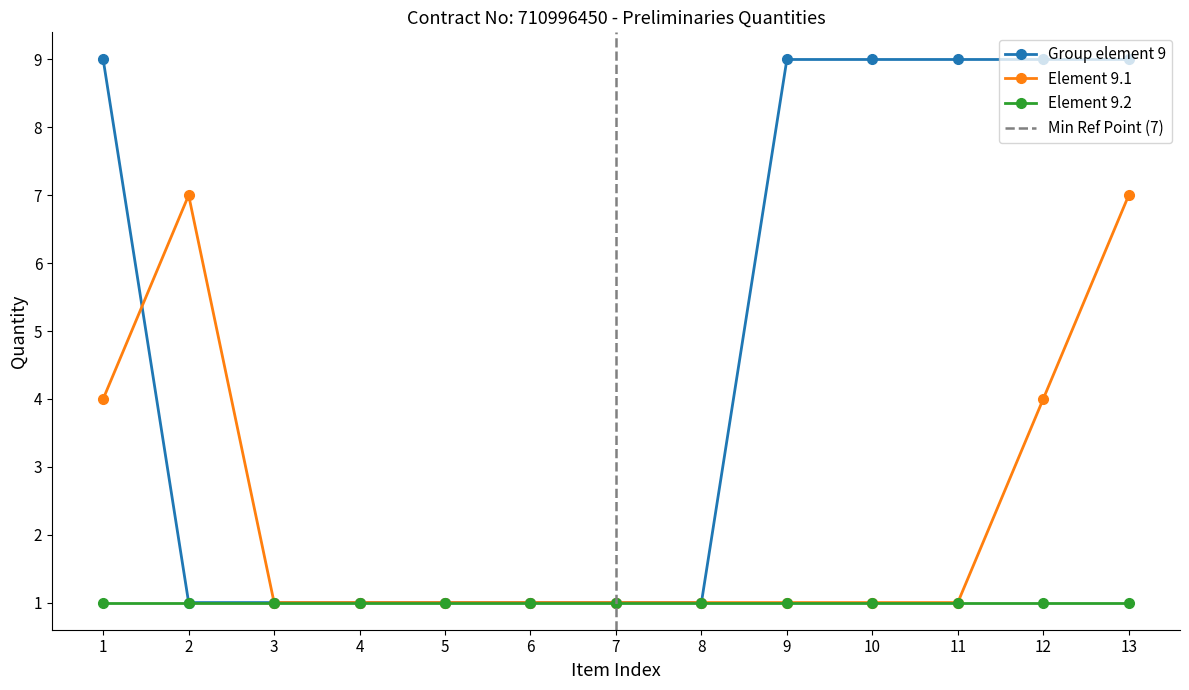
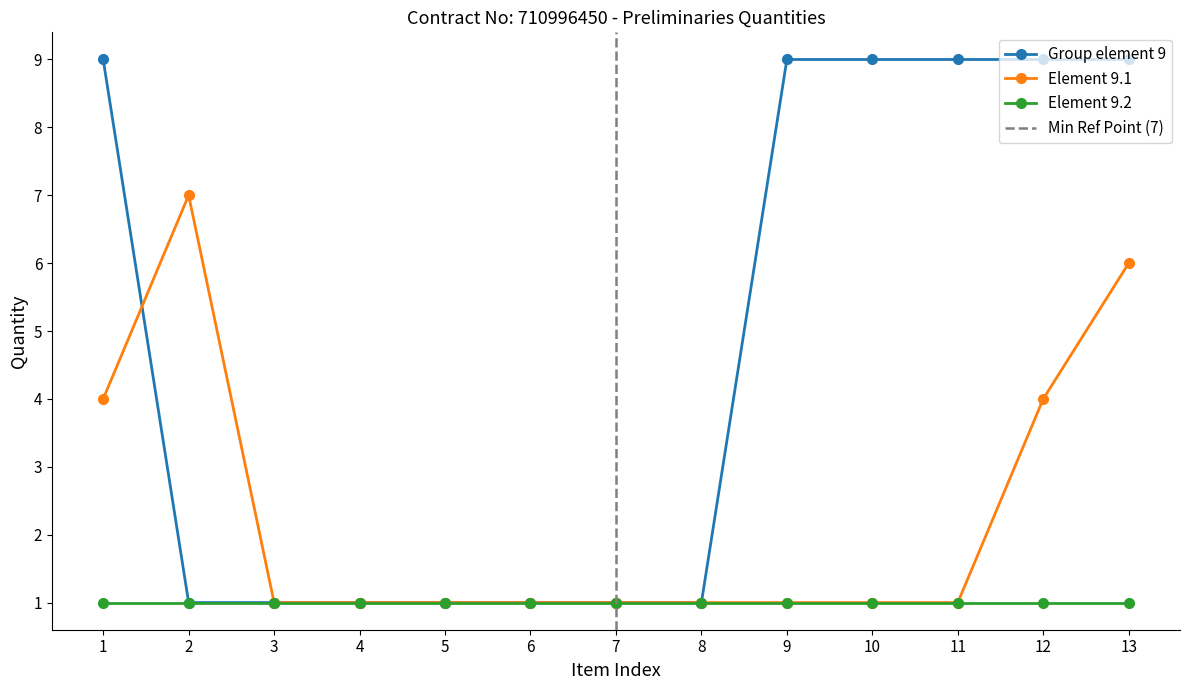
Element 9.1, 13: 7 -> 6
